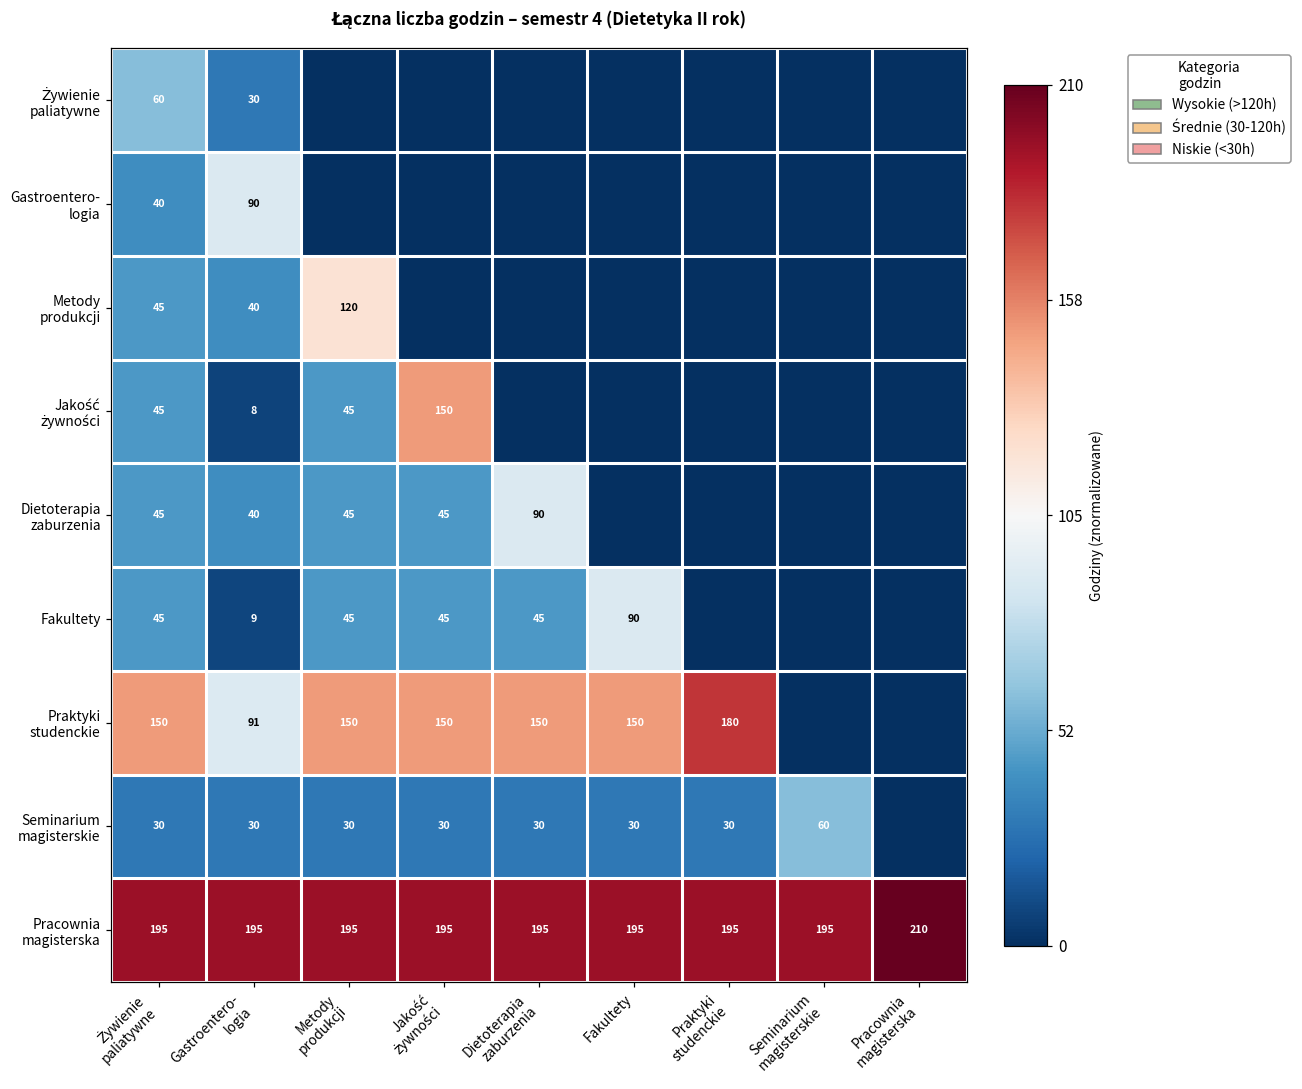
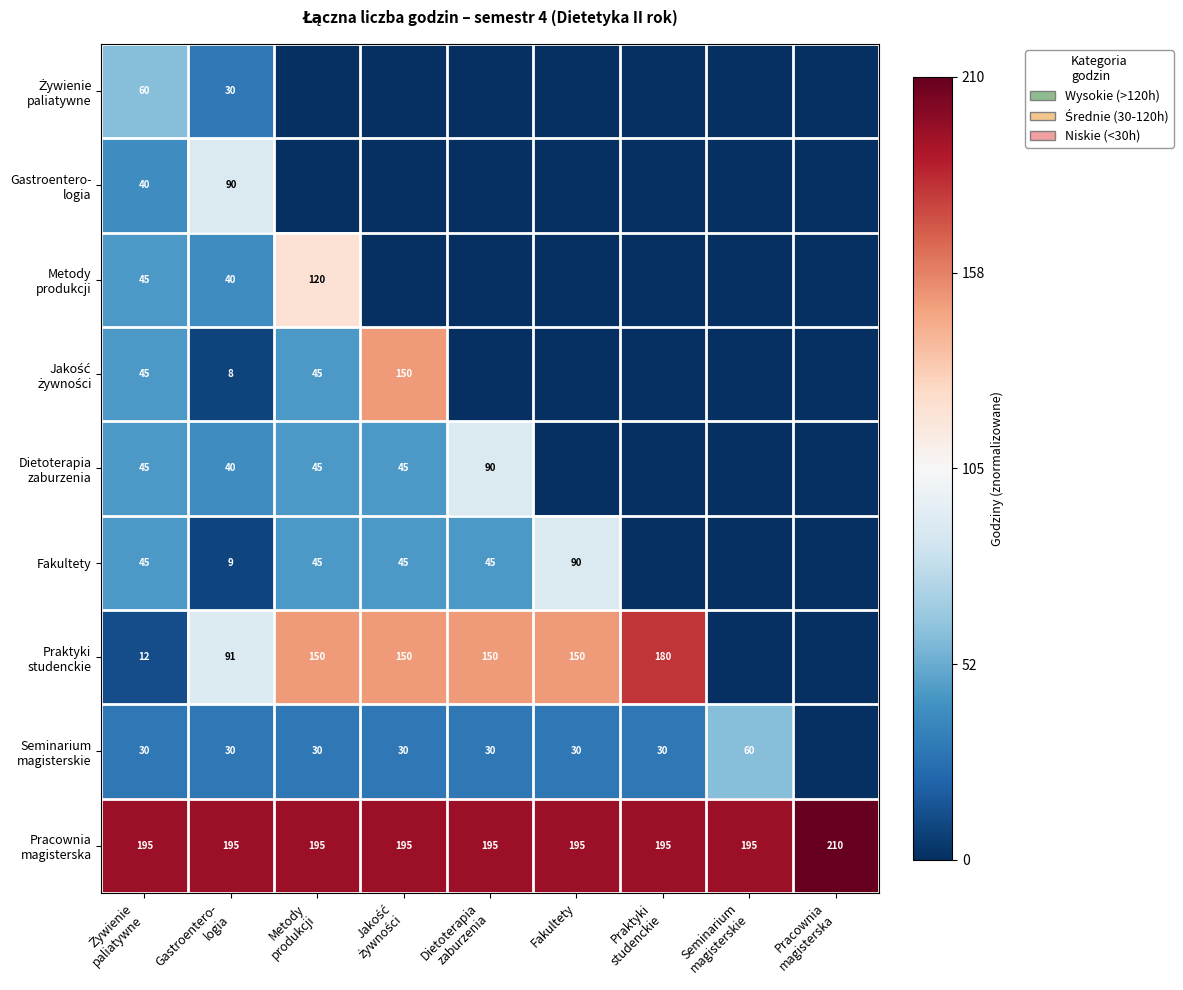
Praktyki studenckie, Żywienie paliatywne: 150 -> 12
